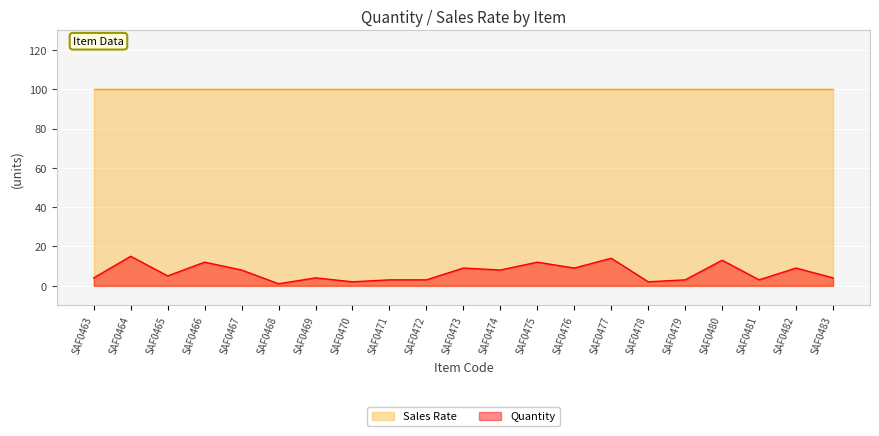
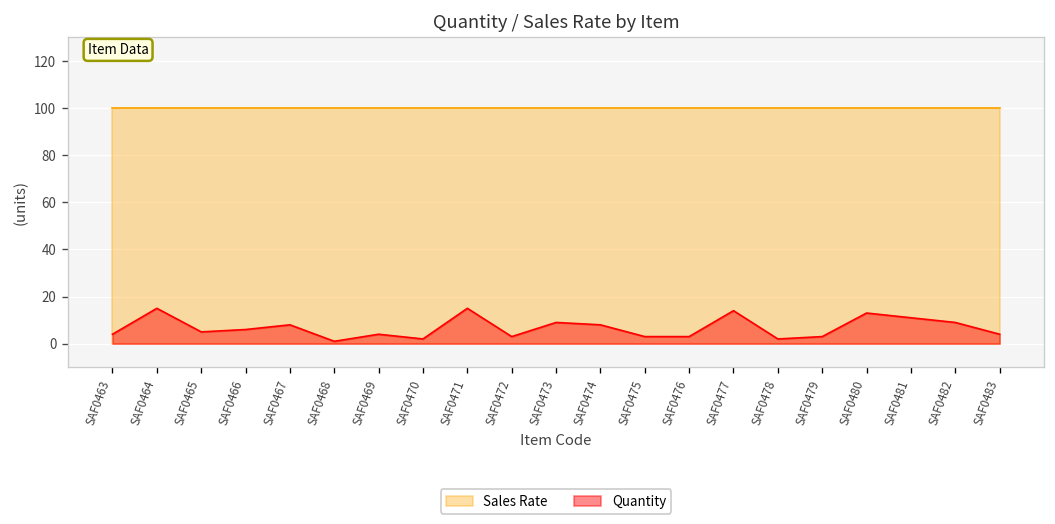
Quantity, SAF0466: 12 -> 6
Quantity, SAF0471: 3 -> 15
Quantity, SAF0475: 12 -> 3
Quantity, SAF0476: 9 -> 3
Quantity, SAF0481: 3 -> 11
